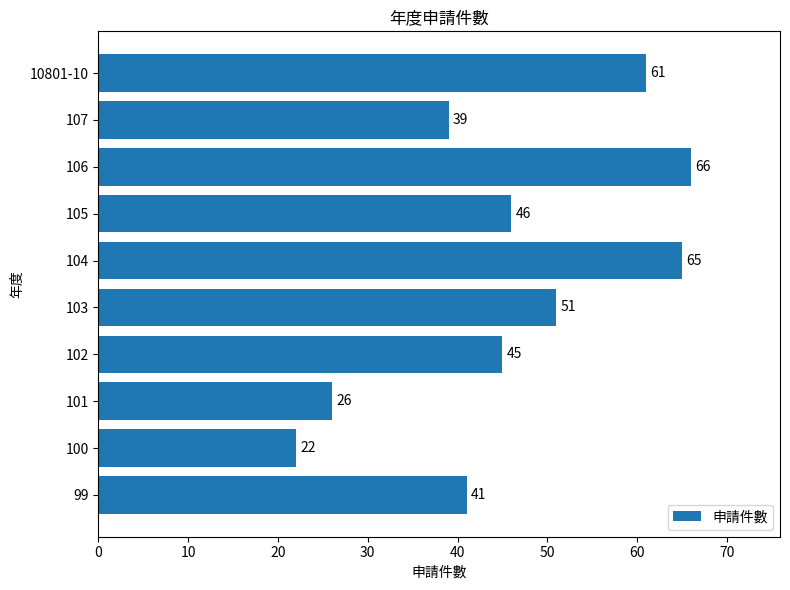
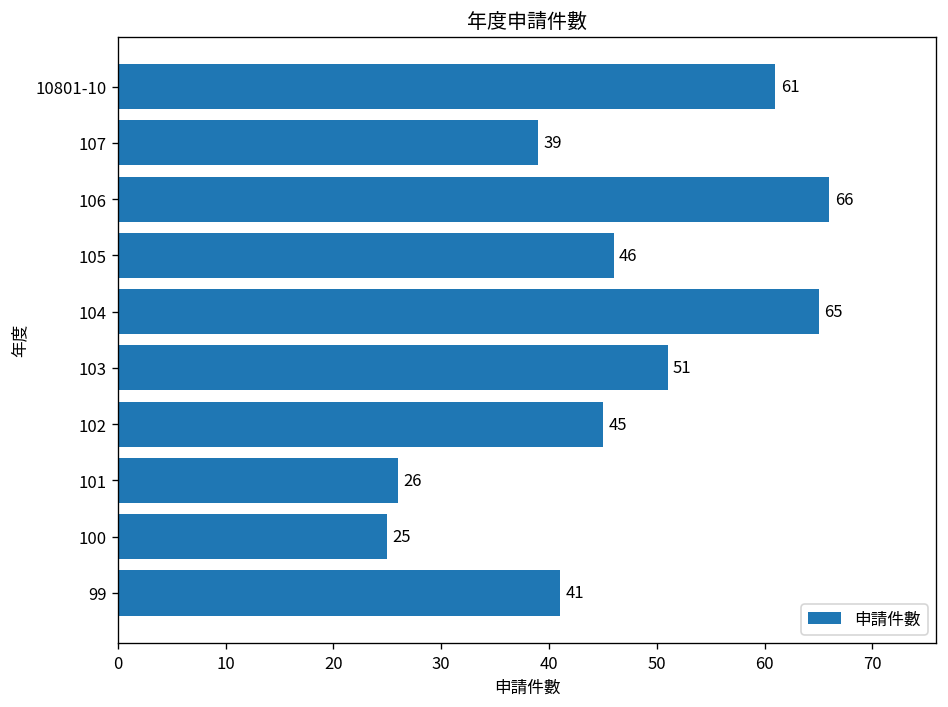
100: 22 -> 25
